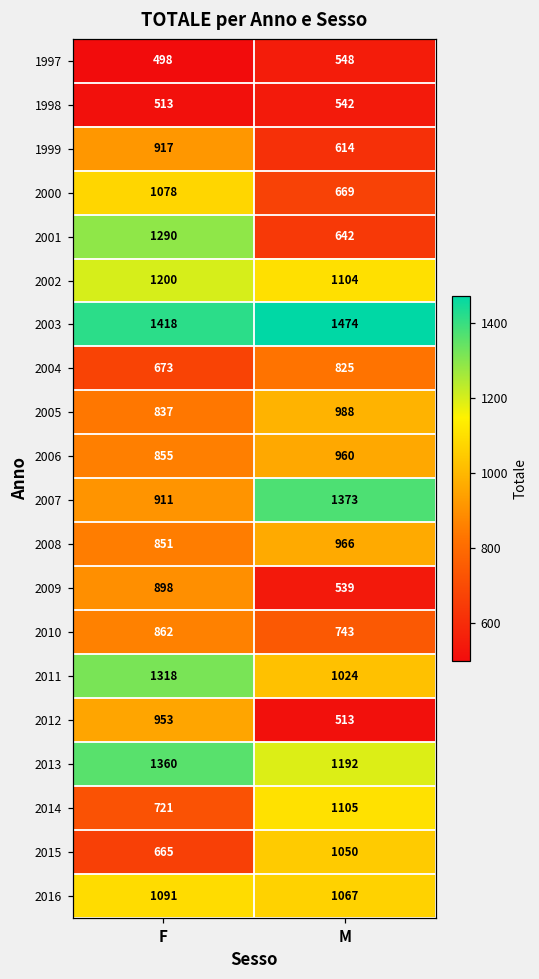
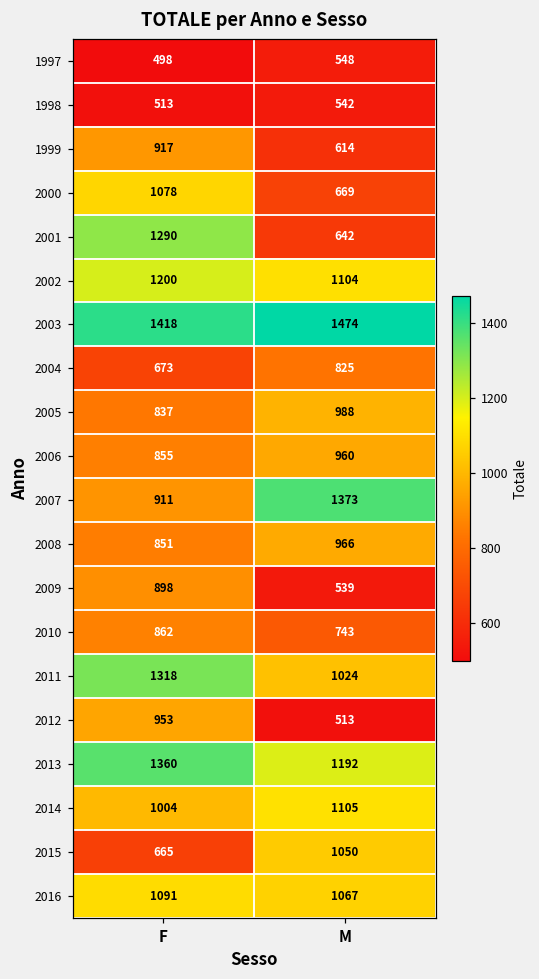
2014, F: 721 -> 1004
